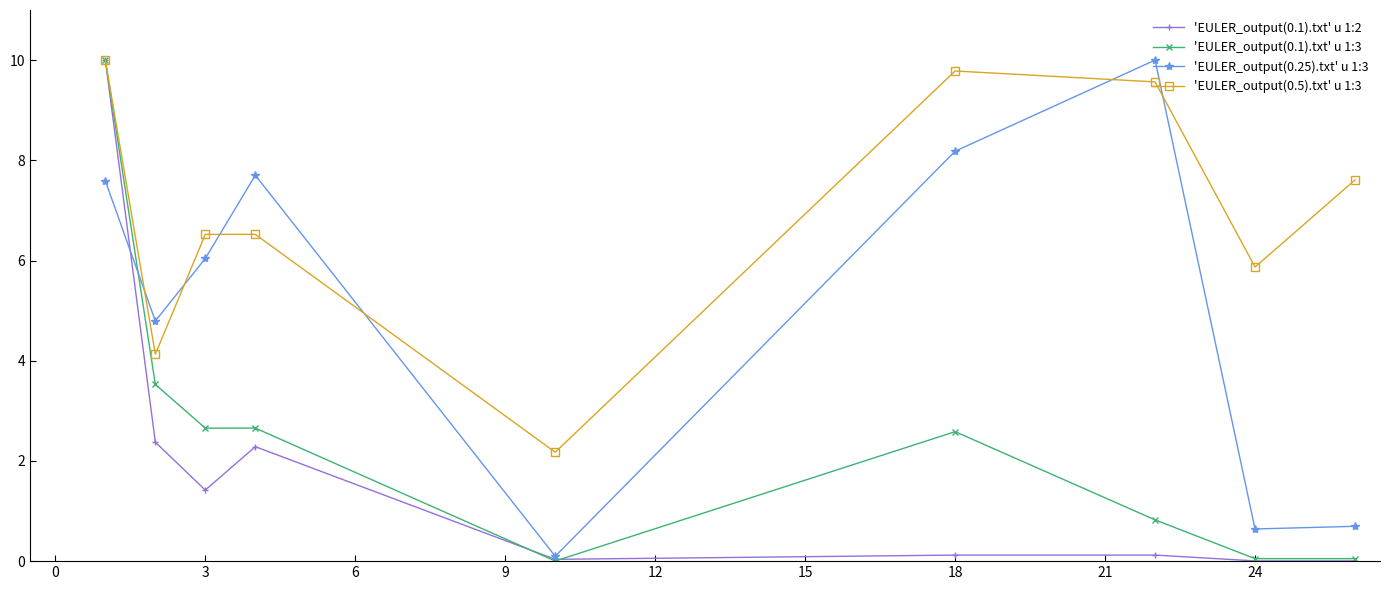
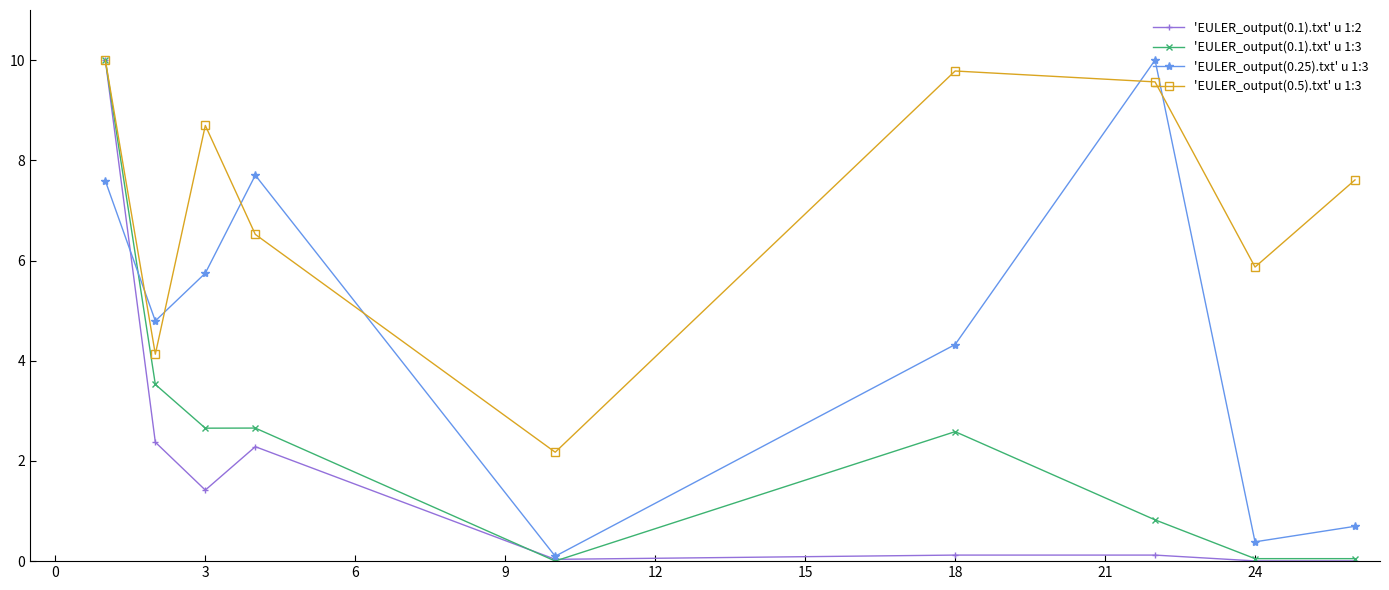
'EULER_output(0.25).txt' u 1:3, 3: 6.0 -> 5.7
'EULER_output(0.5).txt' u 1:3, 3: 6.5 -> 8.7
'EULER_output(0.25).txt' u 1:3, 18: 8.2 -> 4.3
'EULER_output(0.25).txt' u 1:3, 24: 0.6 -> 0.4
